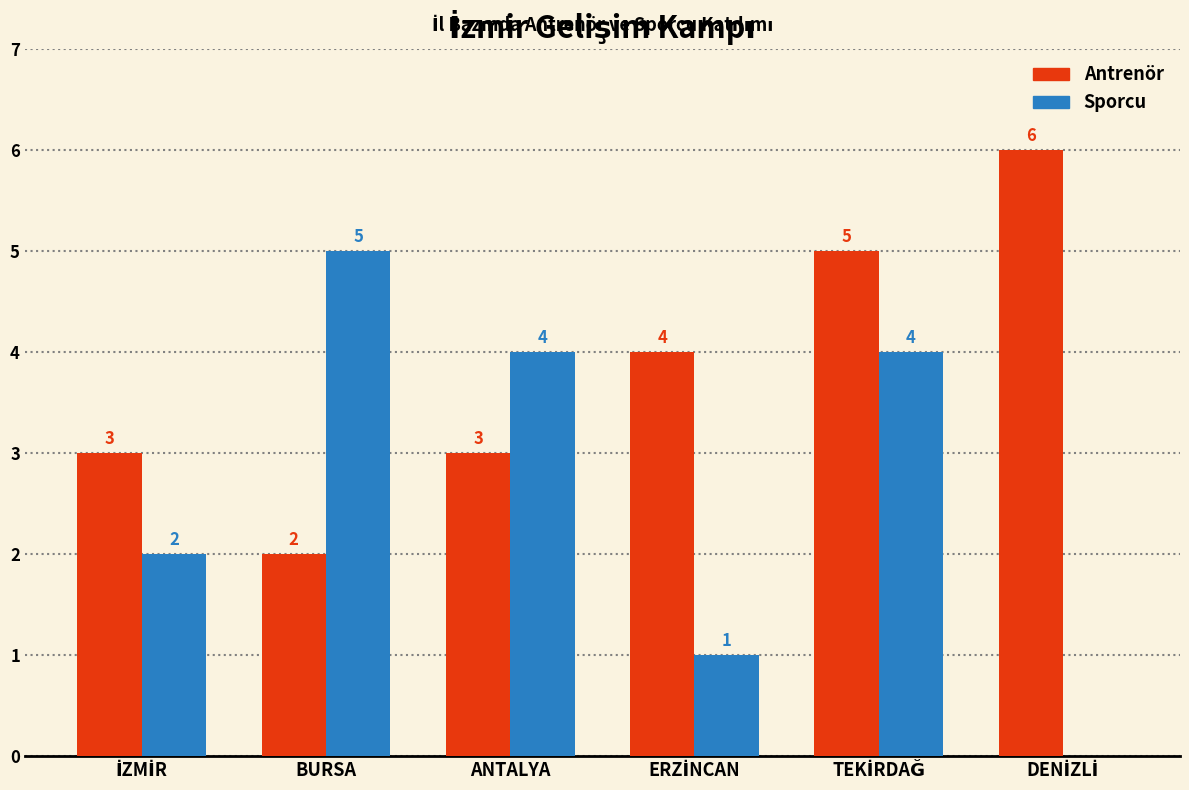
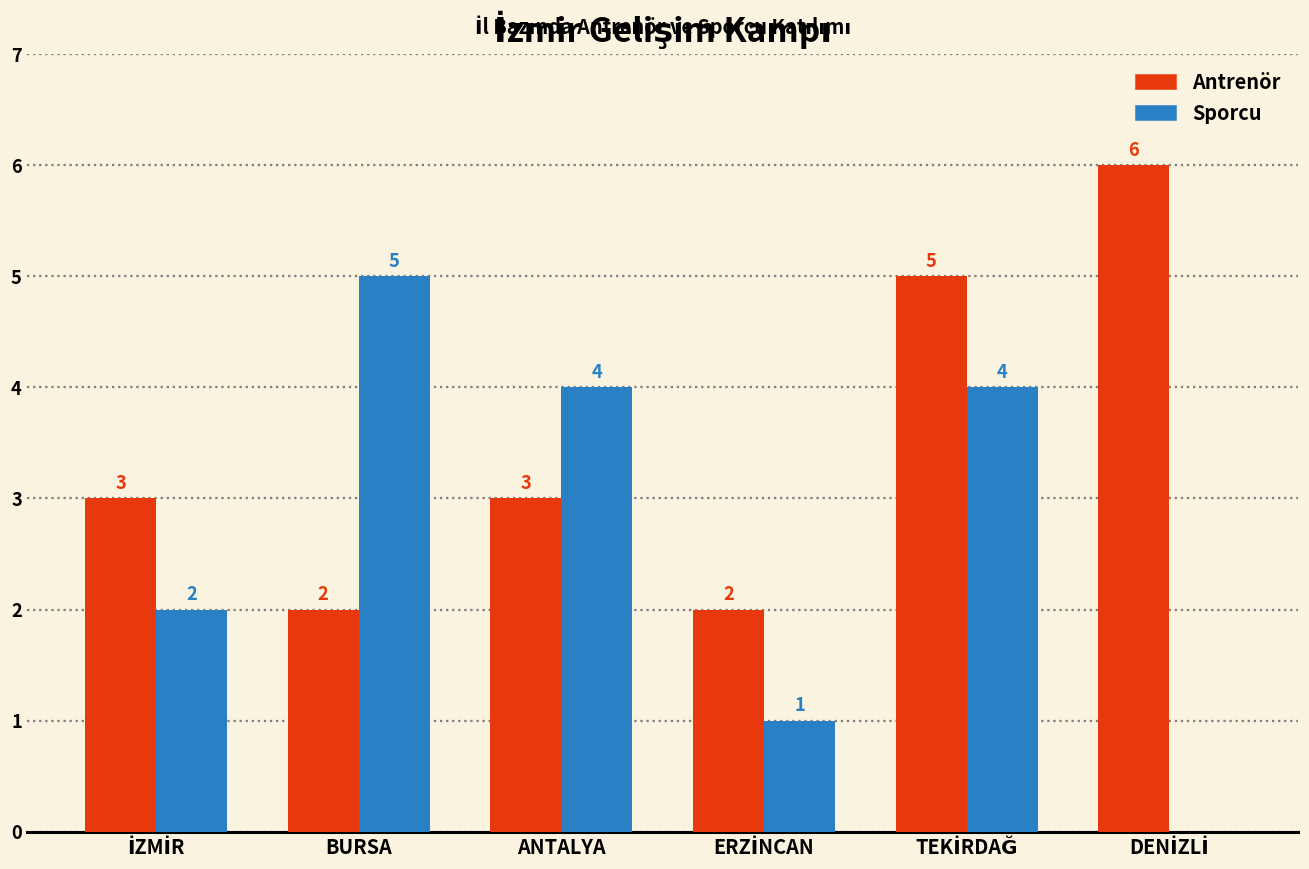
Antrenör, ERZİNCAN: 4 -> 2
